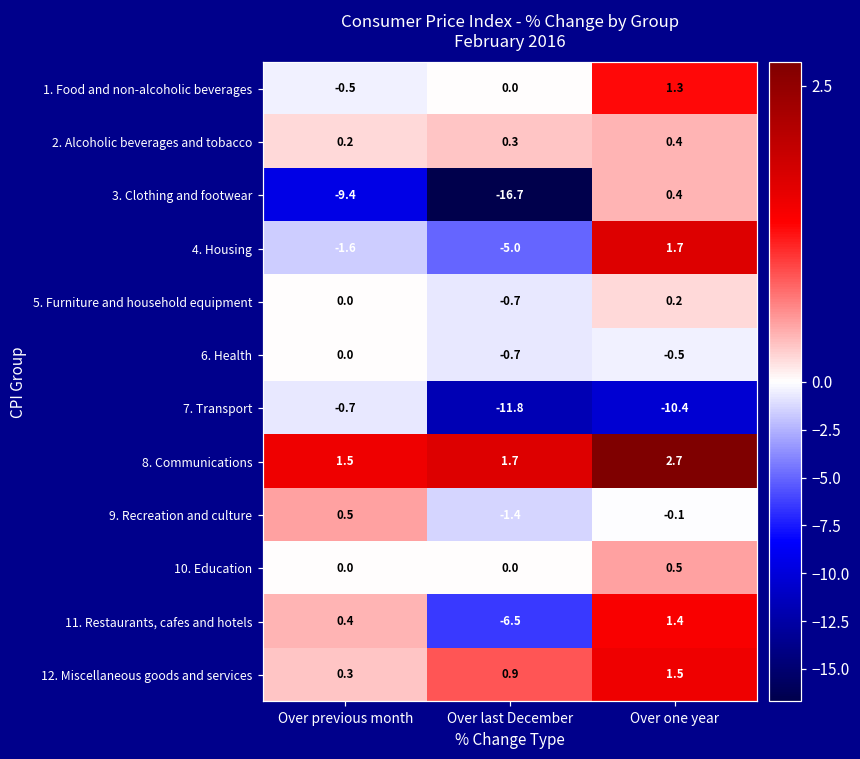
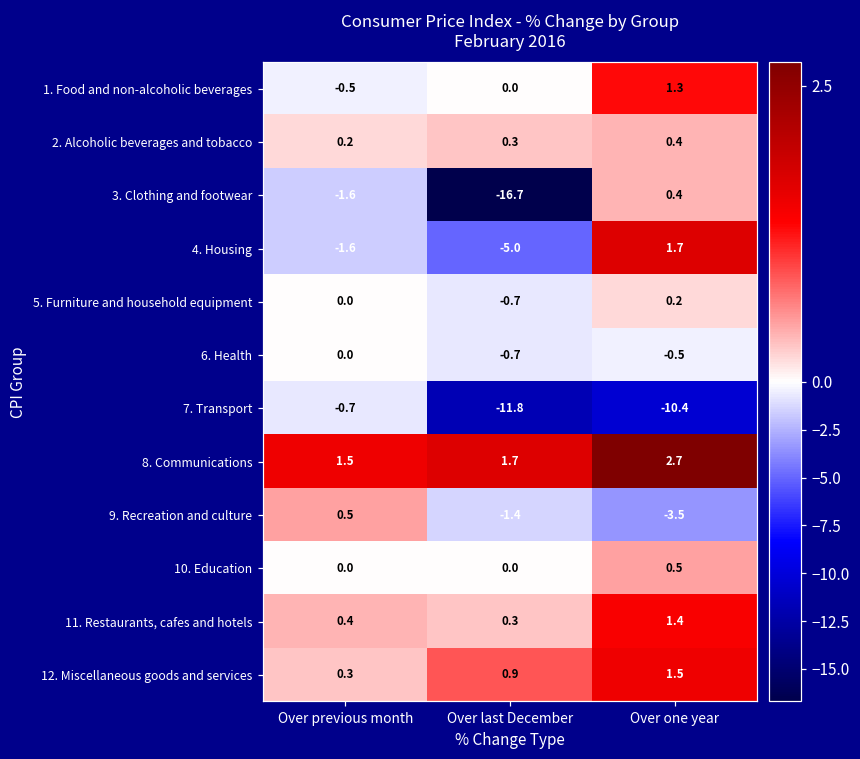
3. Clothing and footwear, Over previous month: -9.4 -> -1.6
9. Recreation and culture, Over one year: -0.1 -> -3.5
11. Restaurants, cafes and hotels, Over last December: -6.5 -> 0.3
